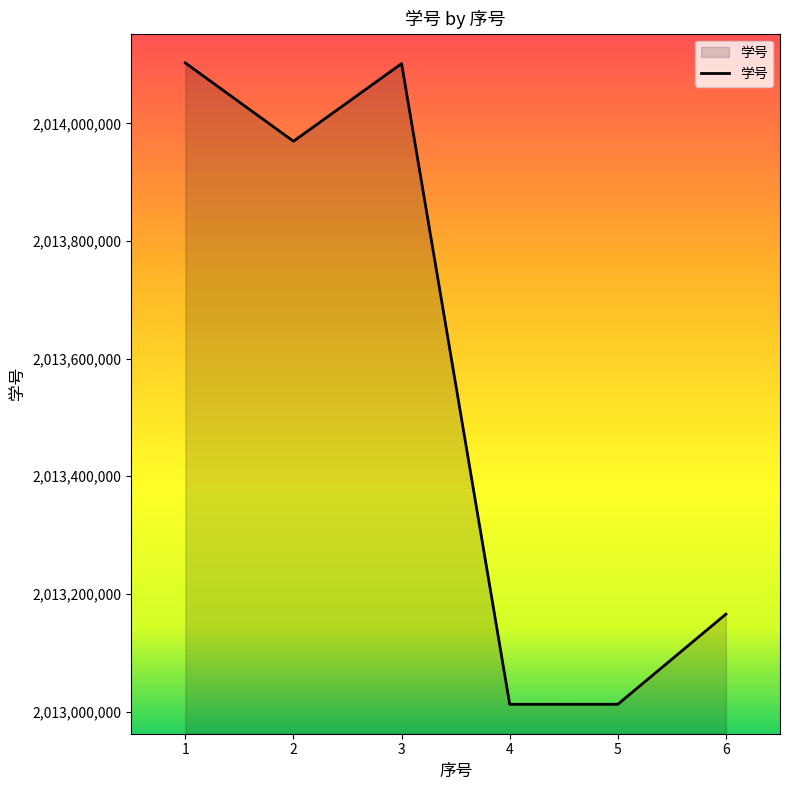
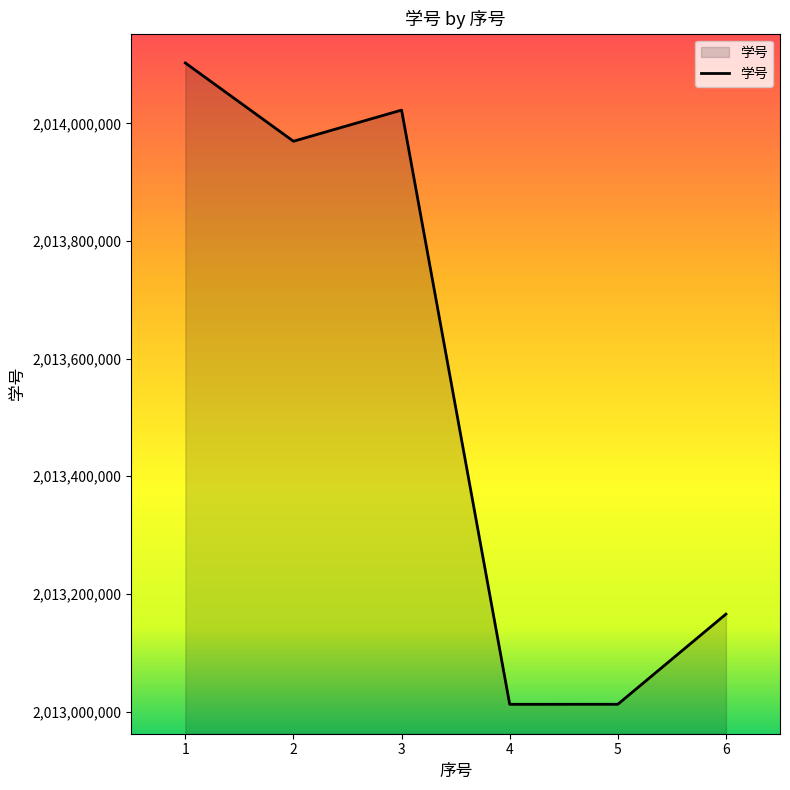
3: 2,014,100,000 -> 2,014,020,000
